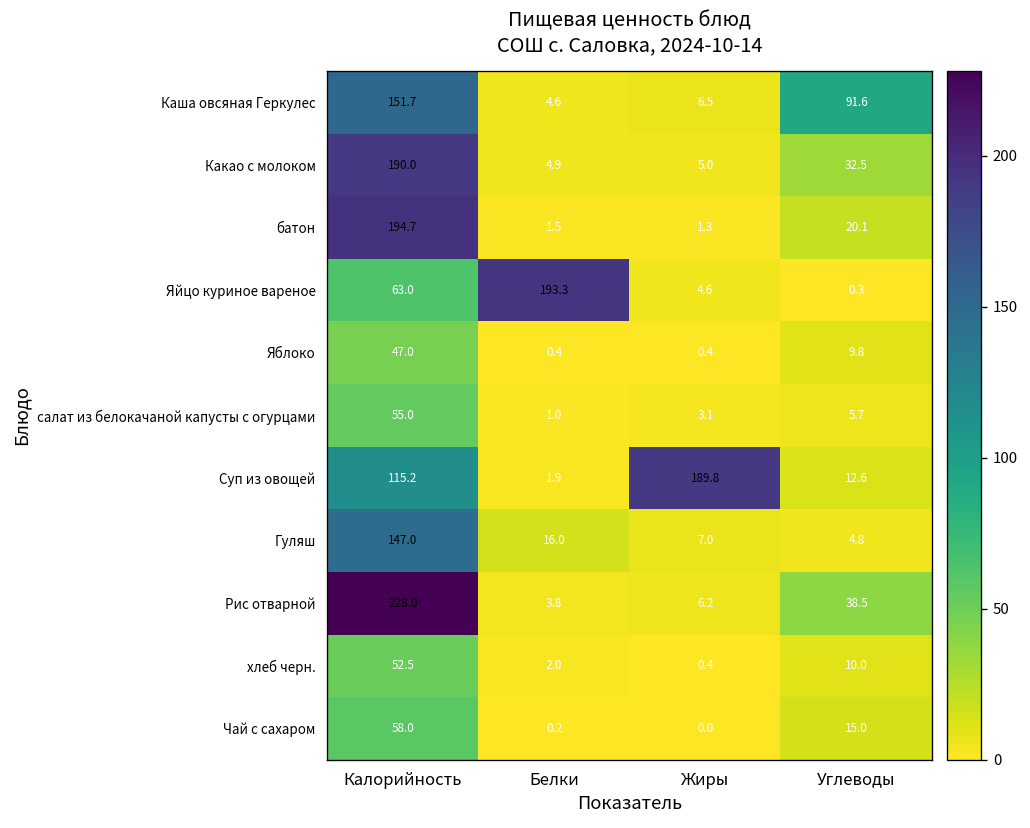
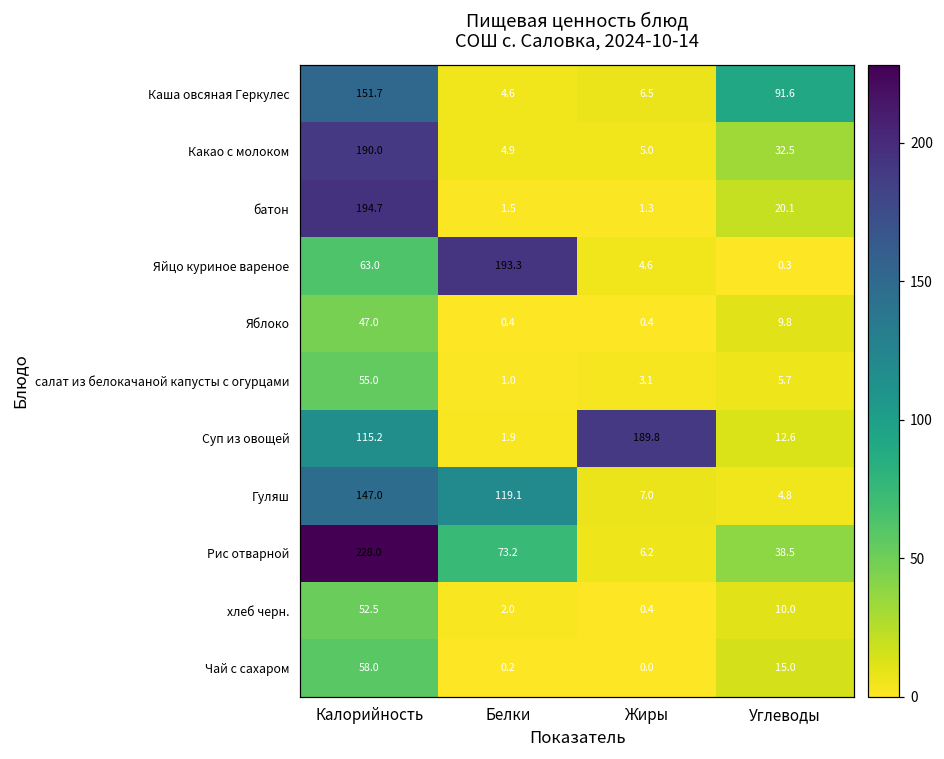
Гуляш, Белки: 16.0 -> 119.1
Рис отварной, Белки: 3.8 -> 73.2
